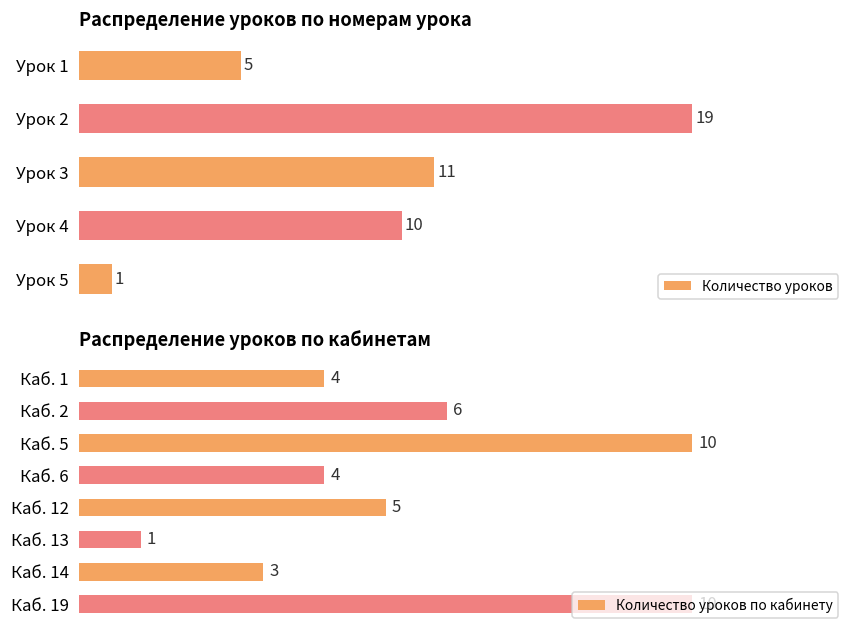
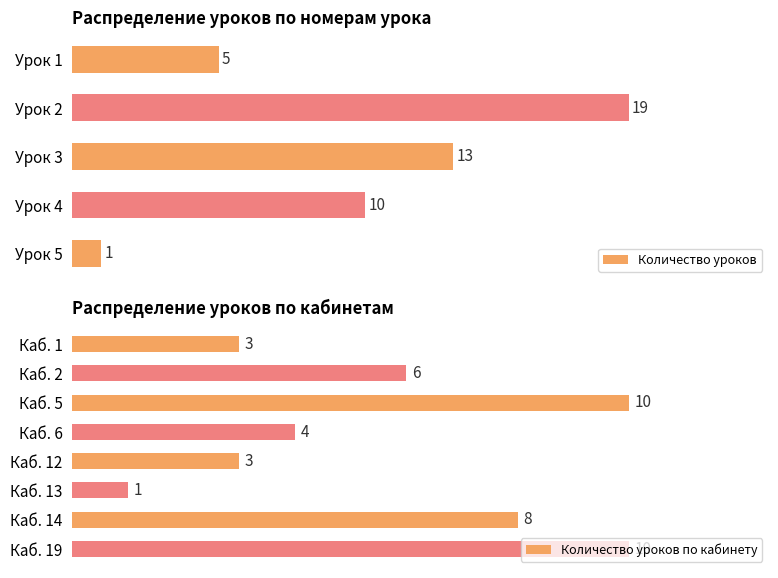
Распределение уроков по номерам урока, Урок 3: 11 -> 13
Распределение уроков по кабинетам, Каб. 1: 4 -> 3
Распределение уроков по кабинетам, Каб. 12: 5 -> 3
Распределение уроков по кабинетам, Каб. 14: 3 -> 8
